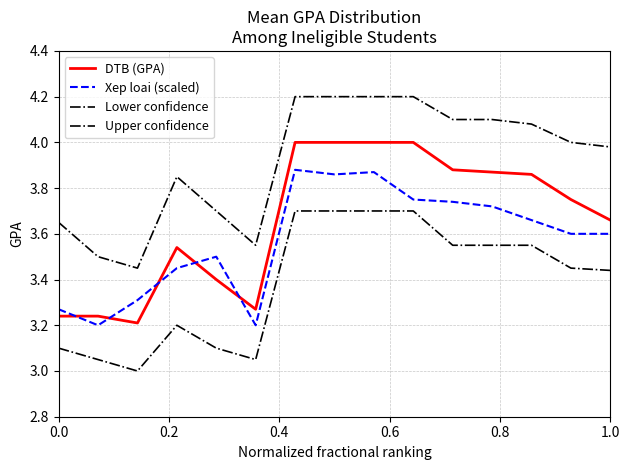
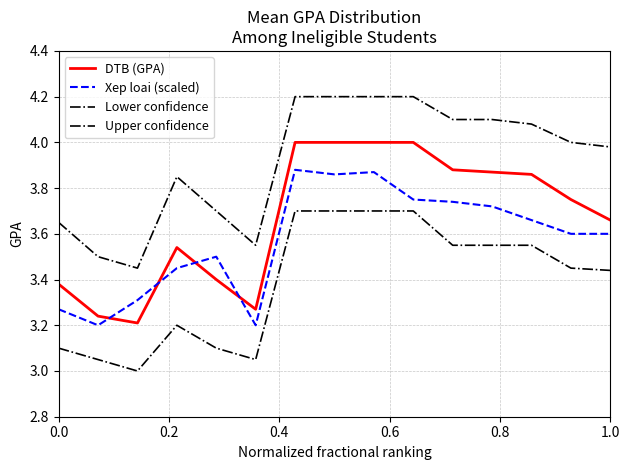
DTB (GPA), 0.0: 3.24 -> 3.38
